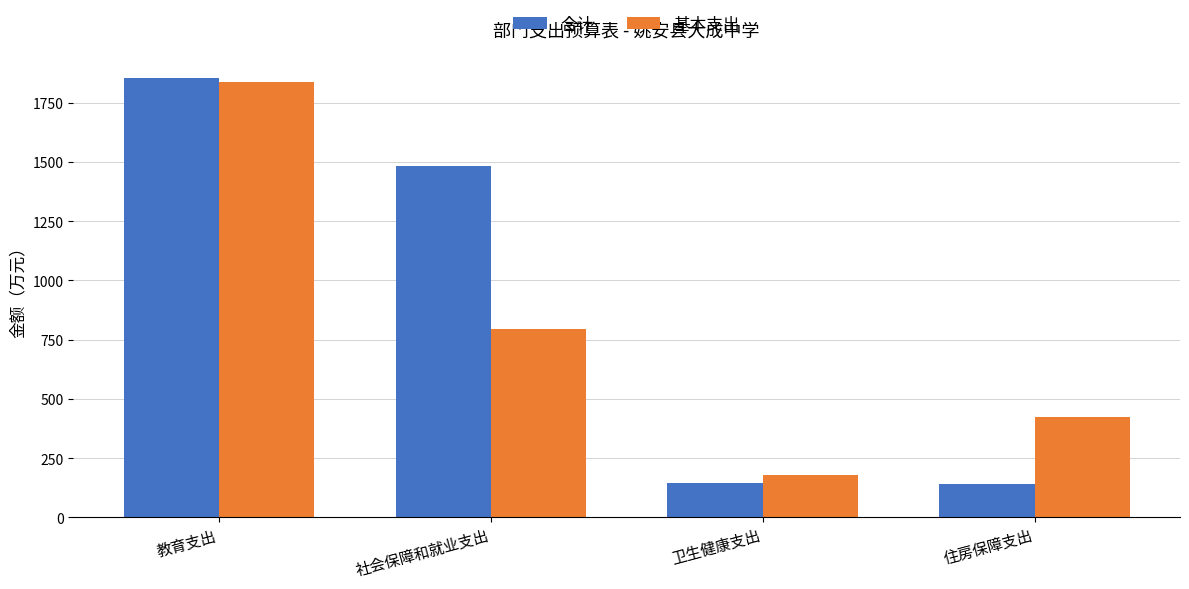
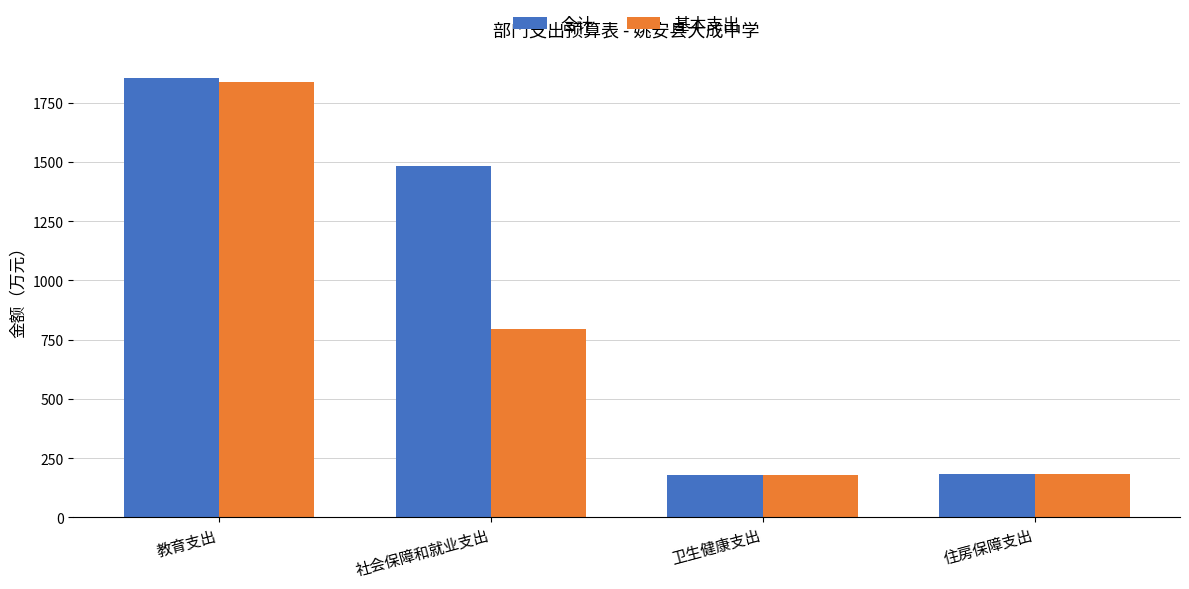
合计, 卫生健康支出: 140 -> 180
合计, 住房保障支出: 140 -> 180
基本支出, 住房保障支出: 420 -> 180
